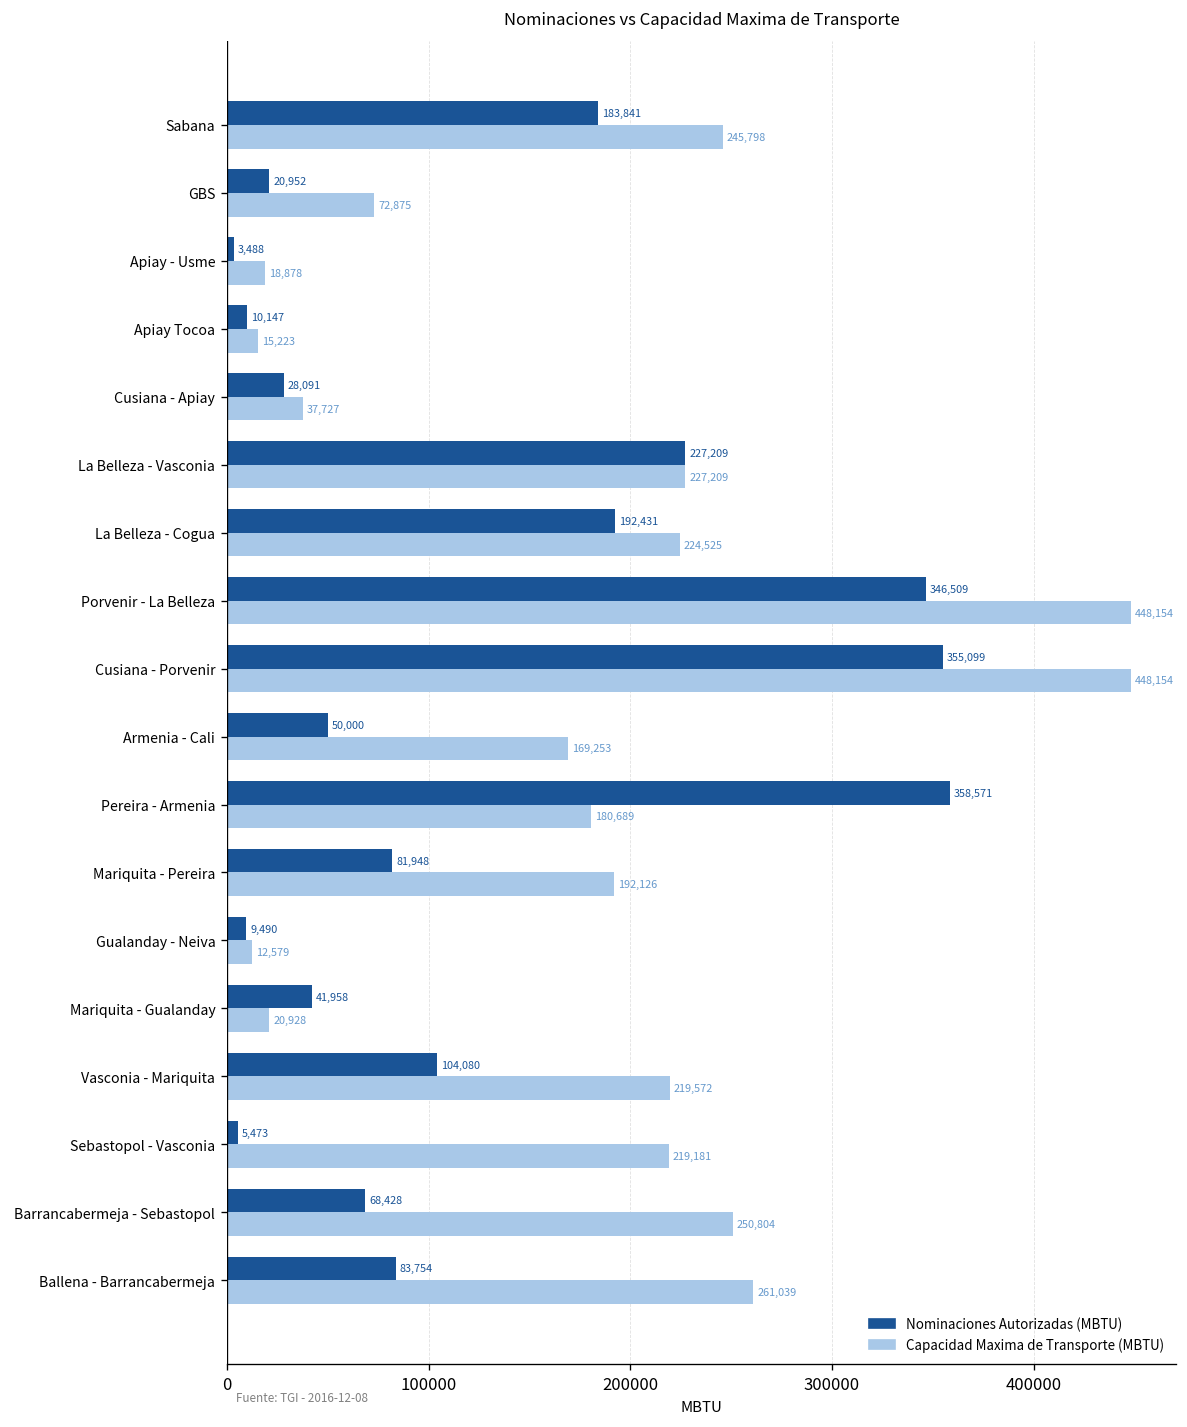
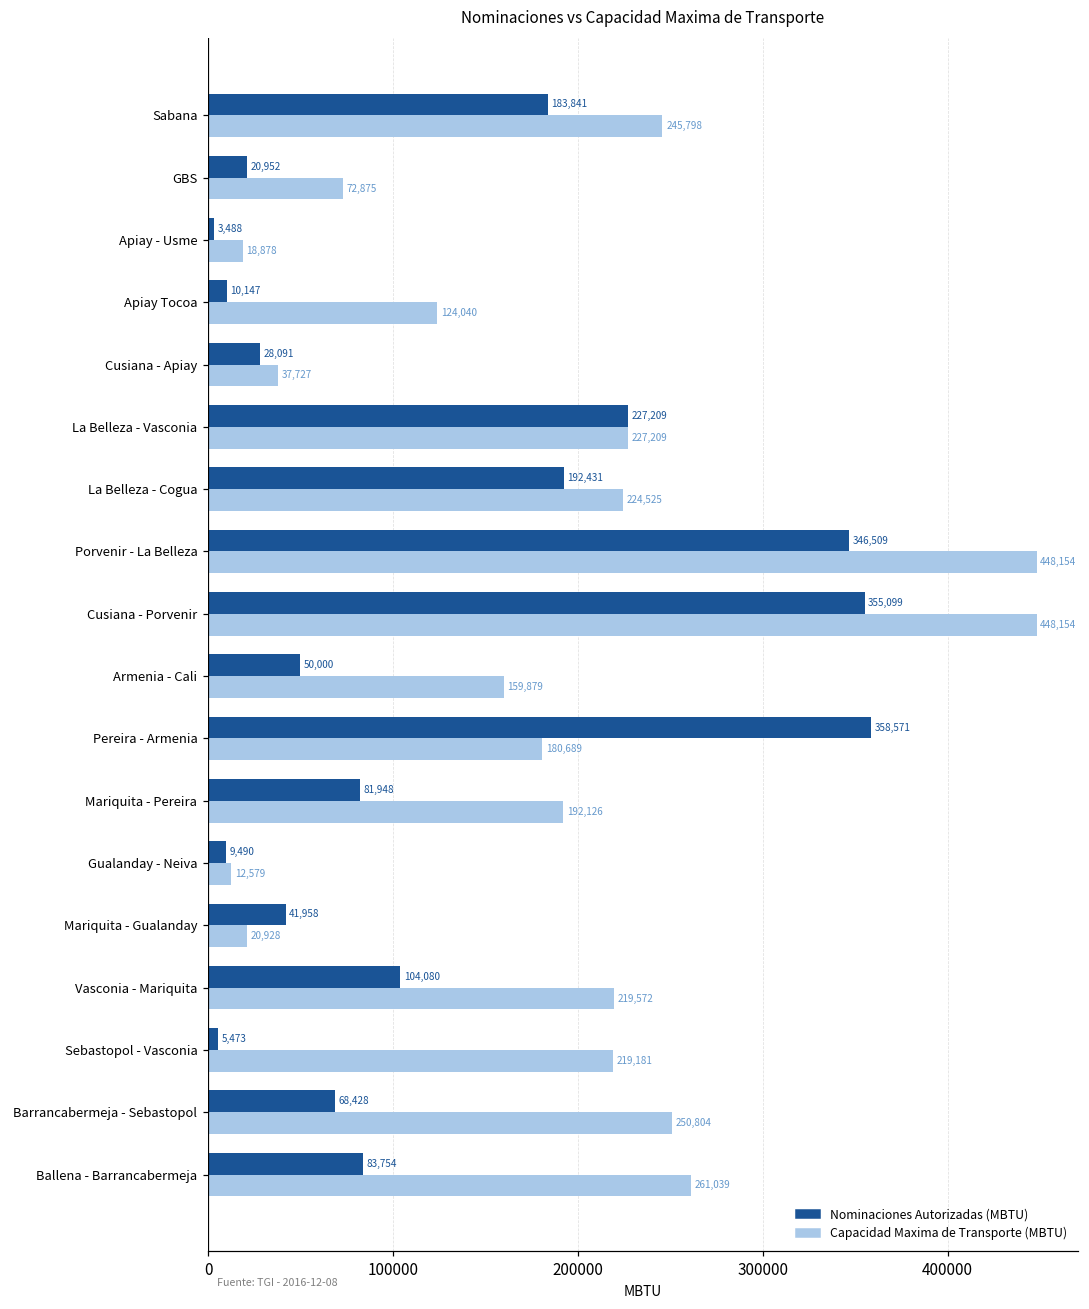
Capacidad Maxima de Transporte (MBTU), Apiay Tocoa: 15,223 -> 124,040
Capacidad Maxima de Transporte (MBTU), Armenia - Cali: 169,253 -> 159,879
